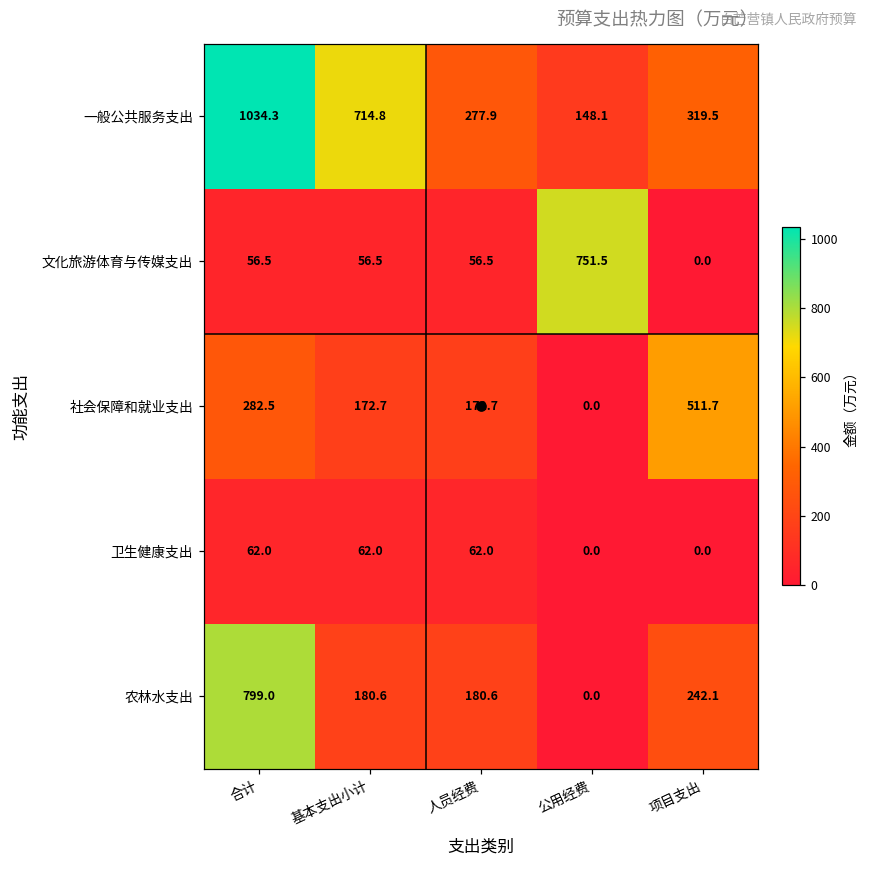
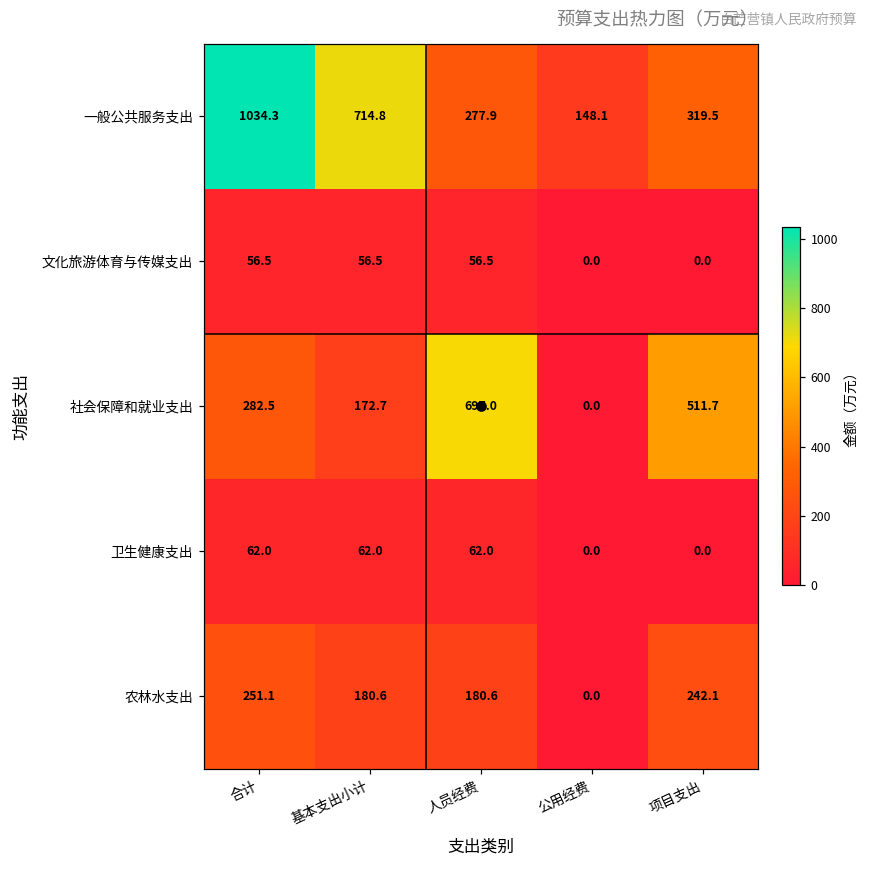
文化旅游体育与传媒支出, 公用经费: 751.5 -> 0.0
社会保障和就业支出, 人员经费: 172.7 -> 697.0
农林水支出, 合计: 799.0 -> 251.1
